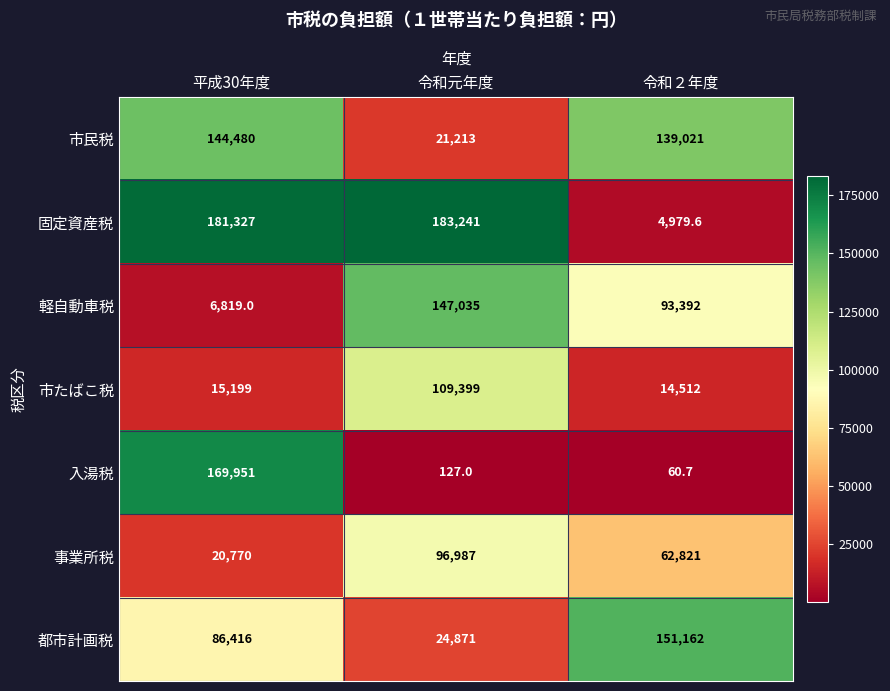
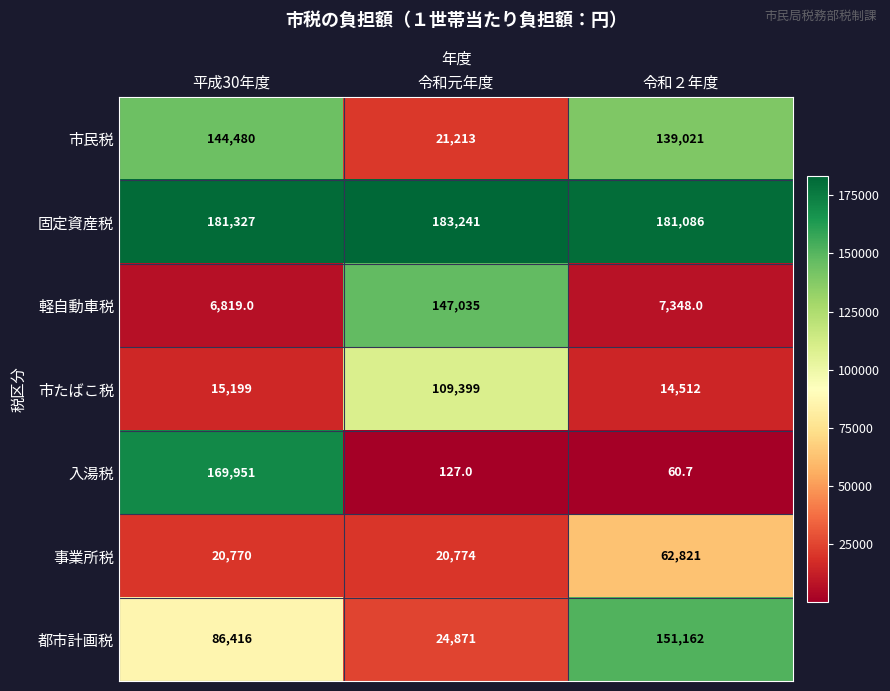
固定資産税, 令和２年度: 4,979.6 -> 181,086
軽自動車税, 令和２年度: 93,392 -> 7,348.0
事業所税, 令和元年度: 96,987 -> 20,774
